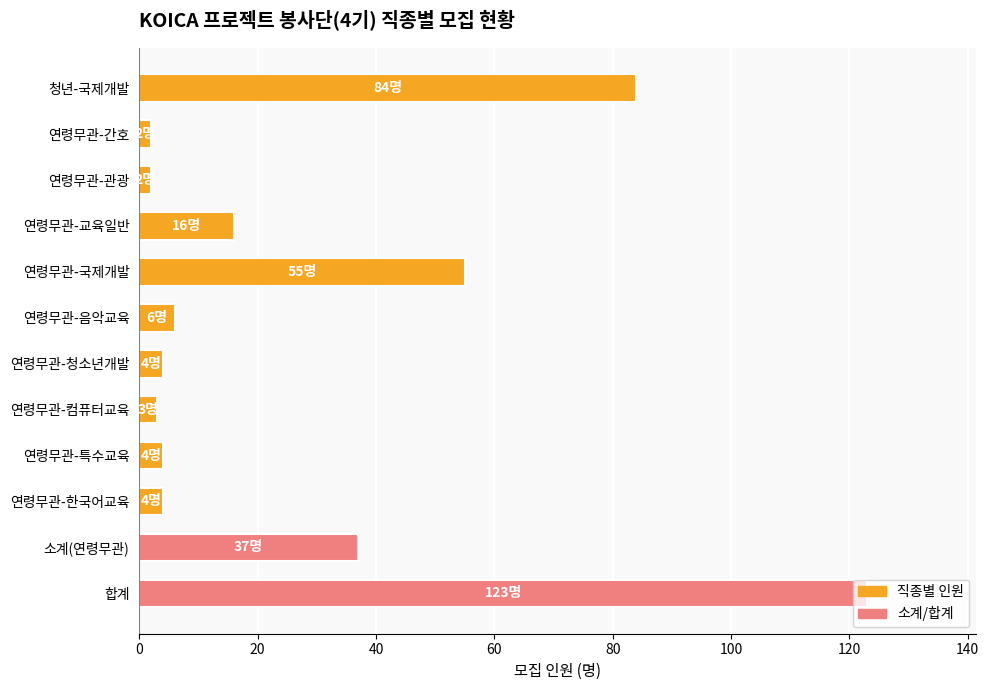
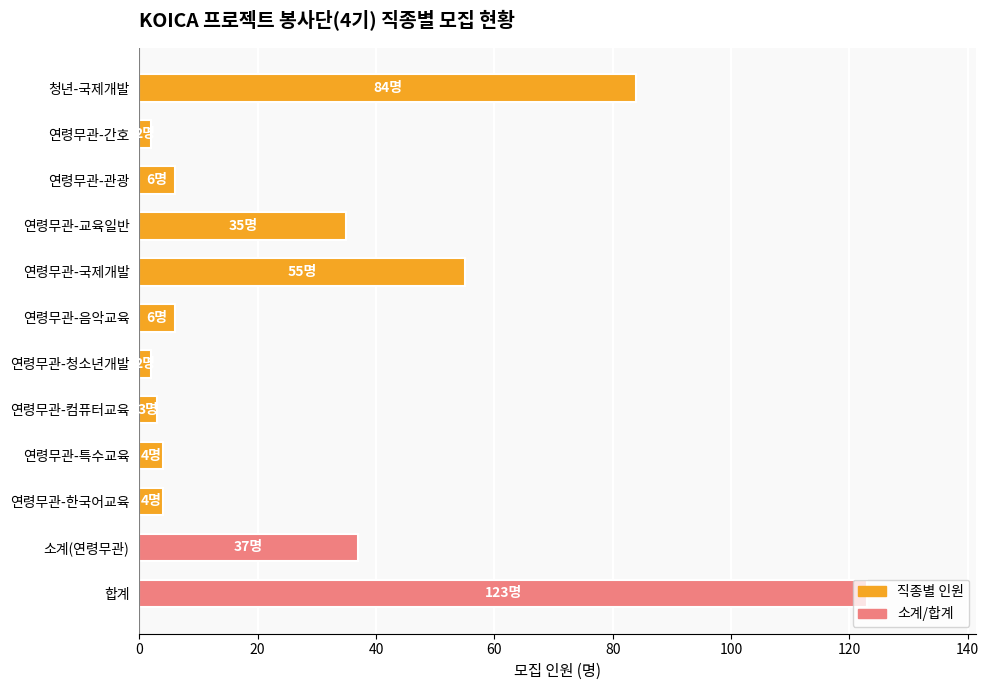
연령무관-관광: 2 -> 6
연령무관-교육일반: 16명 -> 35명
연령무관-청소년개발: 4 -> 2
